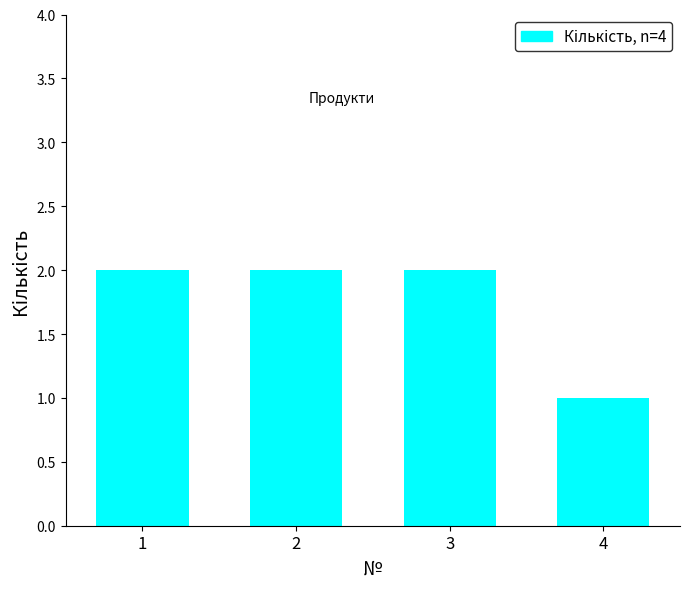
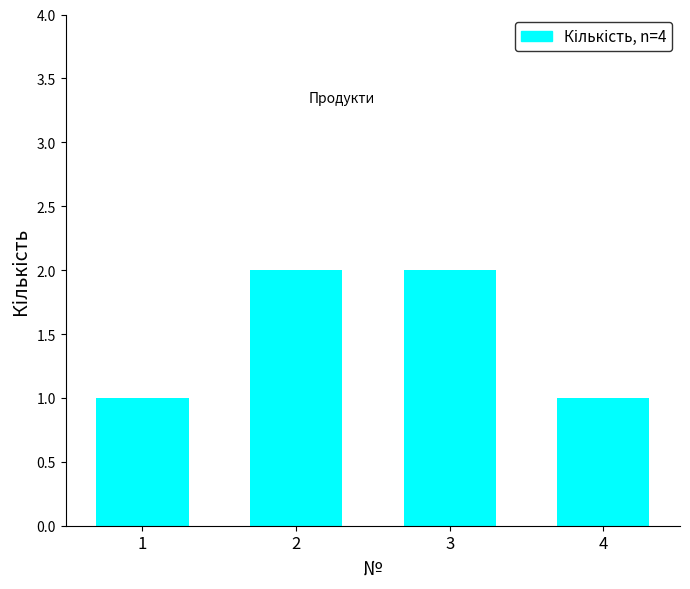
1: 2 -> 1
